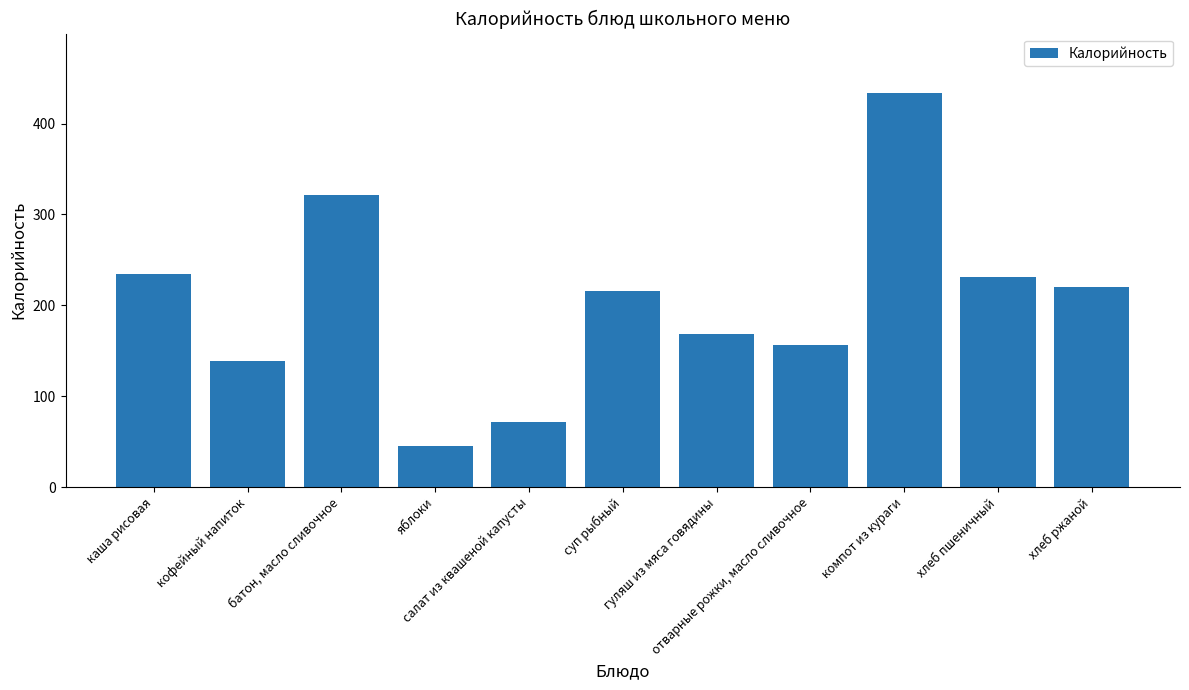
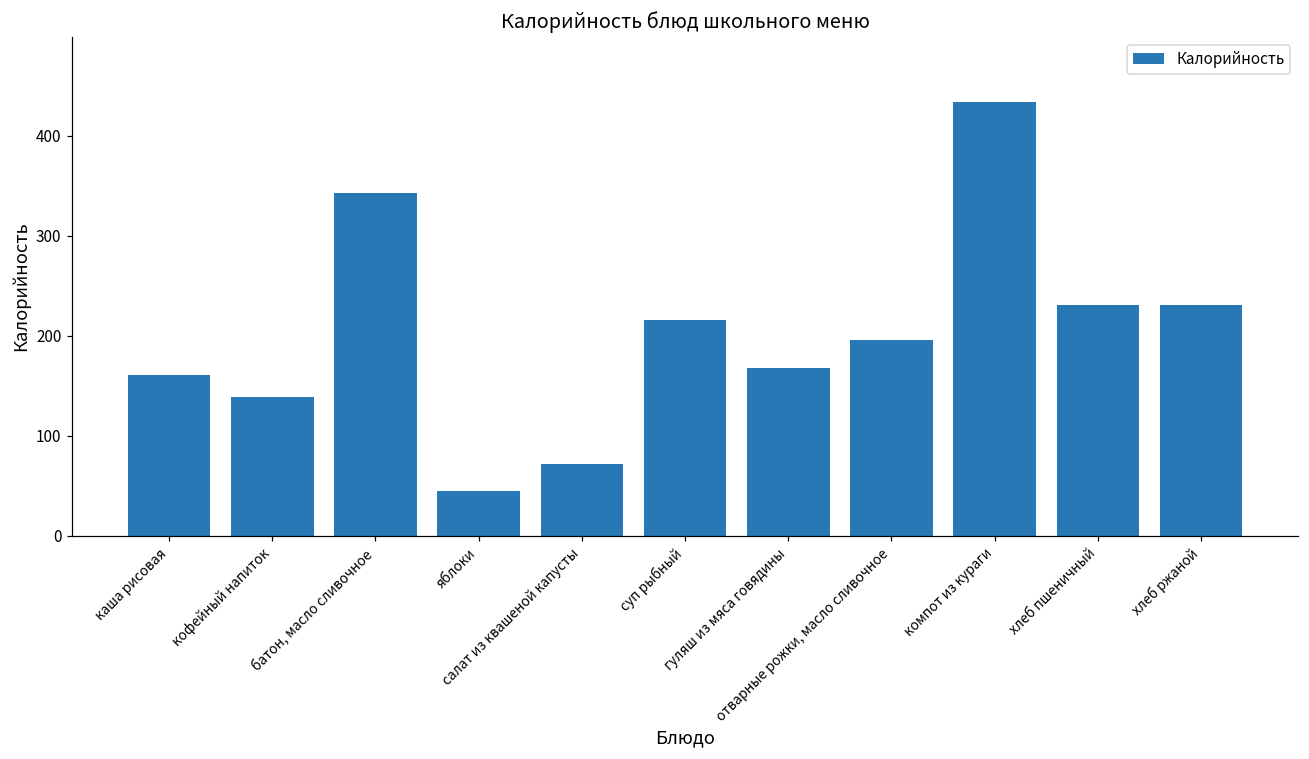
каша рисовая: 240 -> 160
батон, масло сливочное: 320 -> 340
отварные рожки, масло сливочное: 160 -> 200
хлеб ржаной: 220 -> 230
